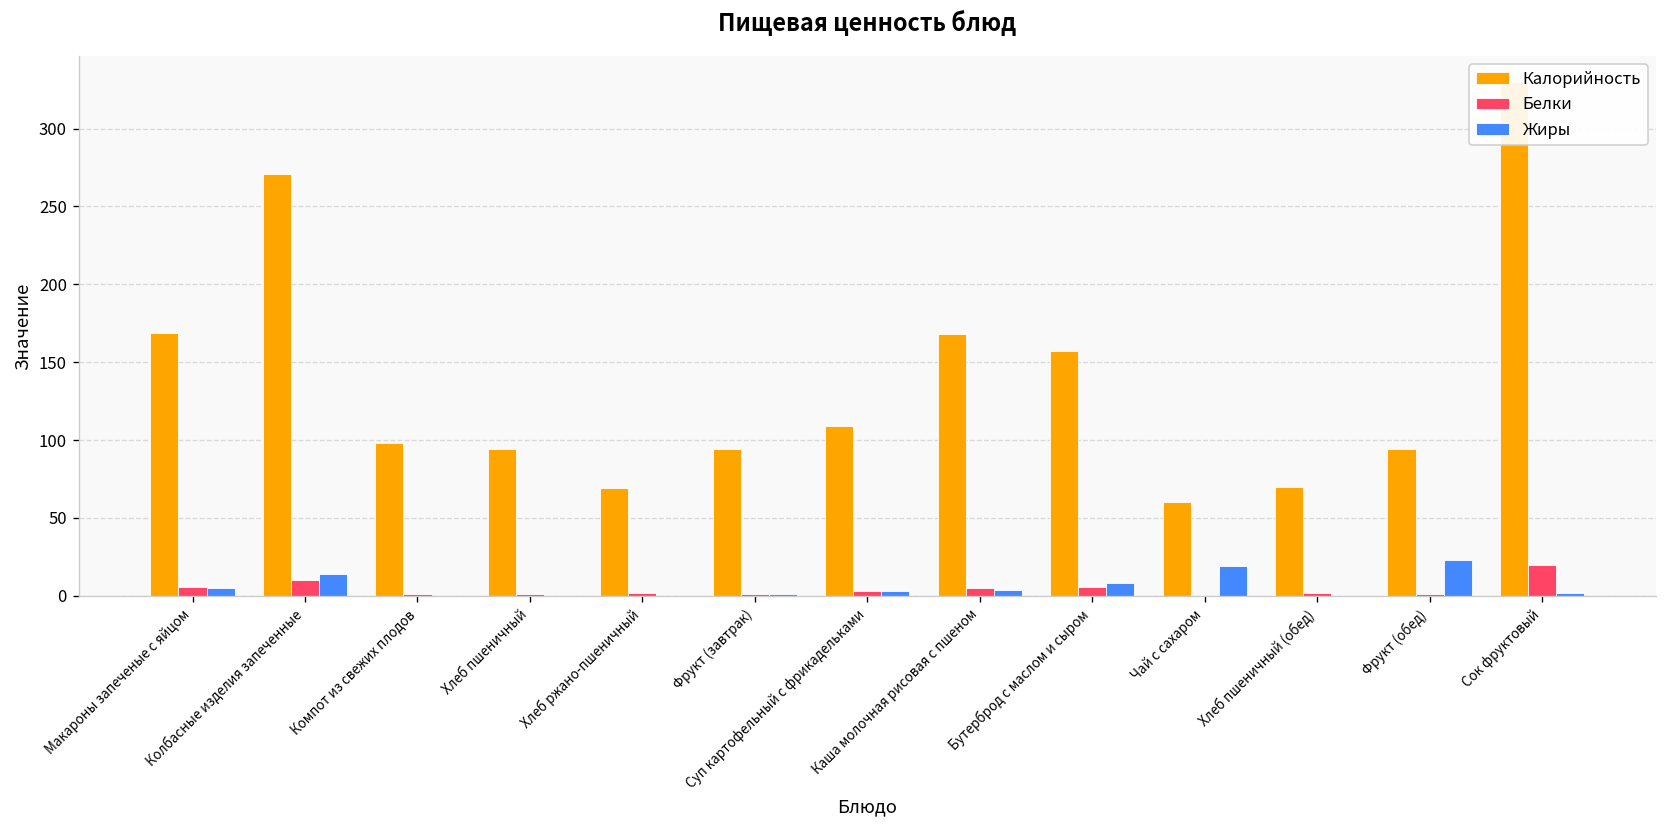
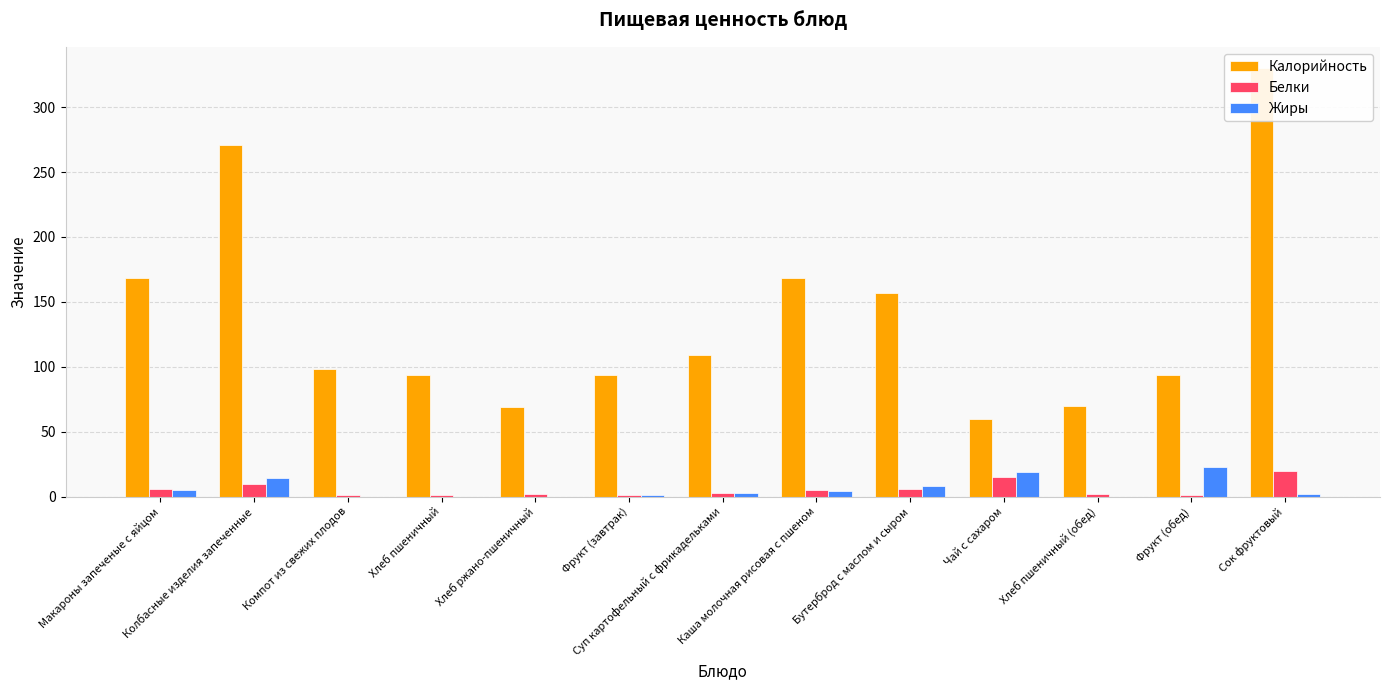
Белки, Чай с сахаром: 0 -> 15
